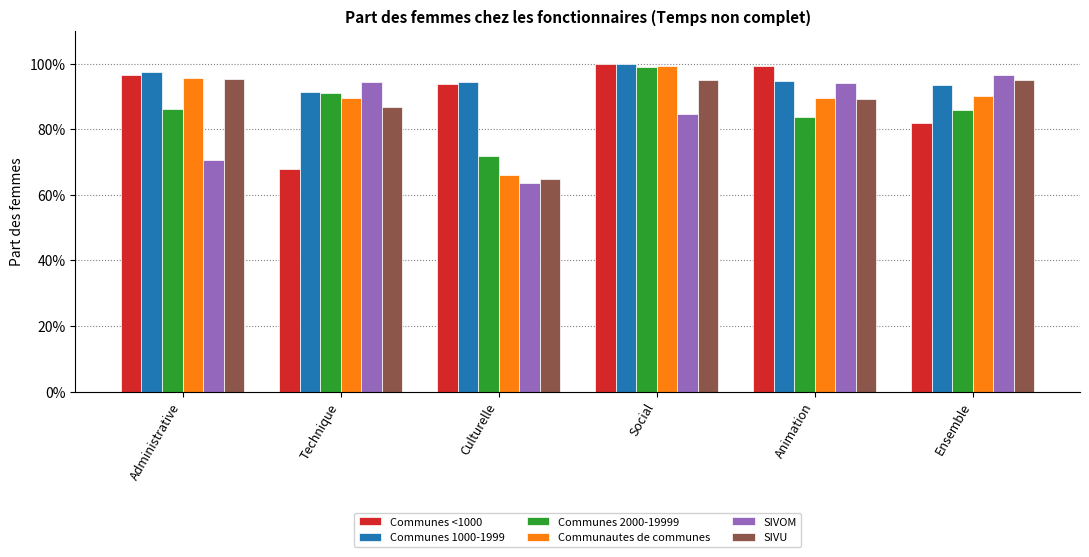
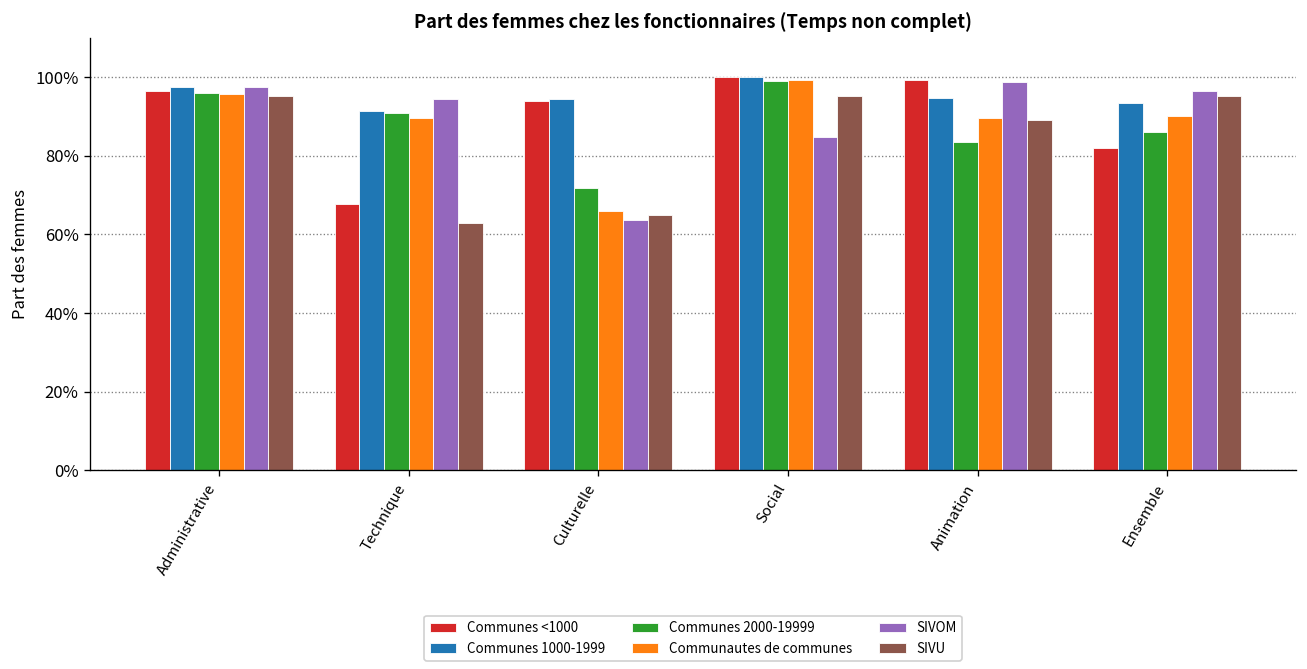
Communes 2000-19999, Administrative: 86% -> 96%
SIVOM, Administrative: 71% -> 98%
SIVU, Technique: 87% -> 63%
SIVOM, Animation: 94% -> 99%
